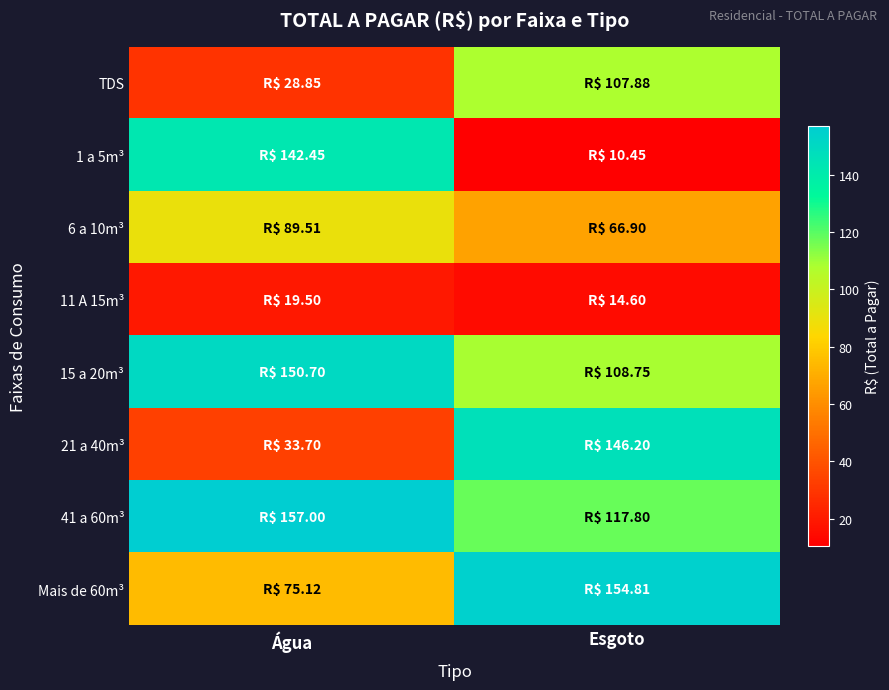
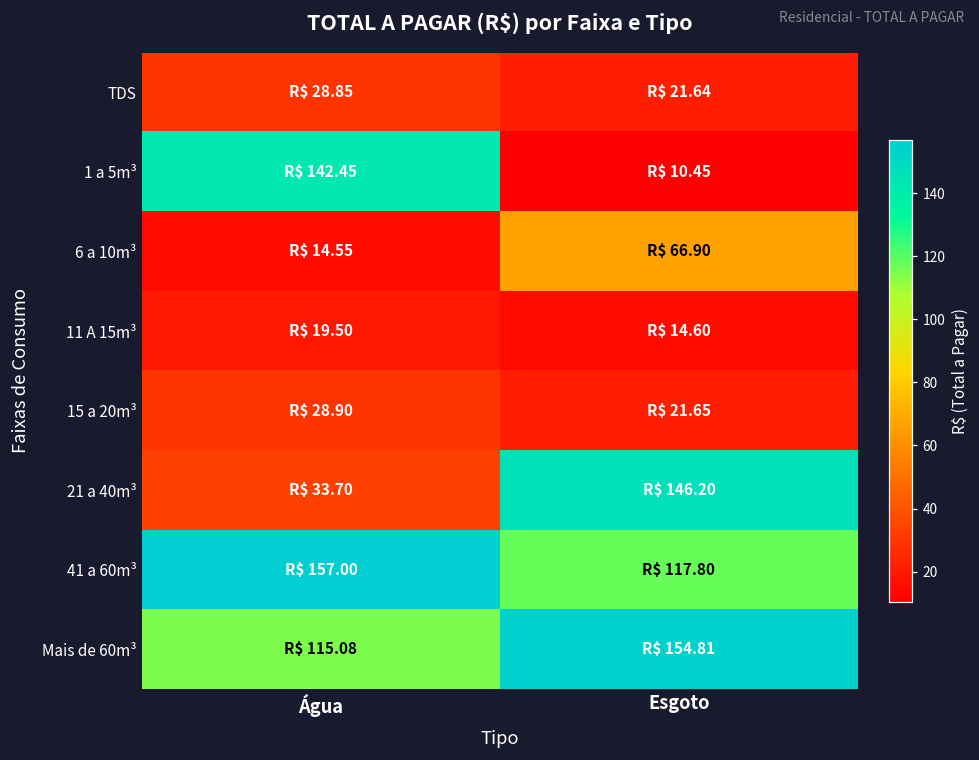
TDS, Esgoto: 107.88 -> 21.64
6 a 10m³, Água: 89.51 -> 14.55
15 a 20m³, Água: 150.70 -> 28.90
15 a 20m³, Esgoto: 108.75 -> 21.65
Mais de 60m³, Água: 75.12 -> 115.08
